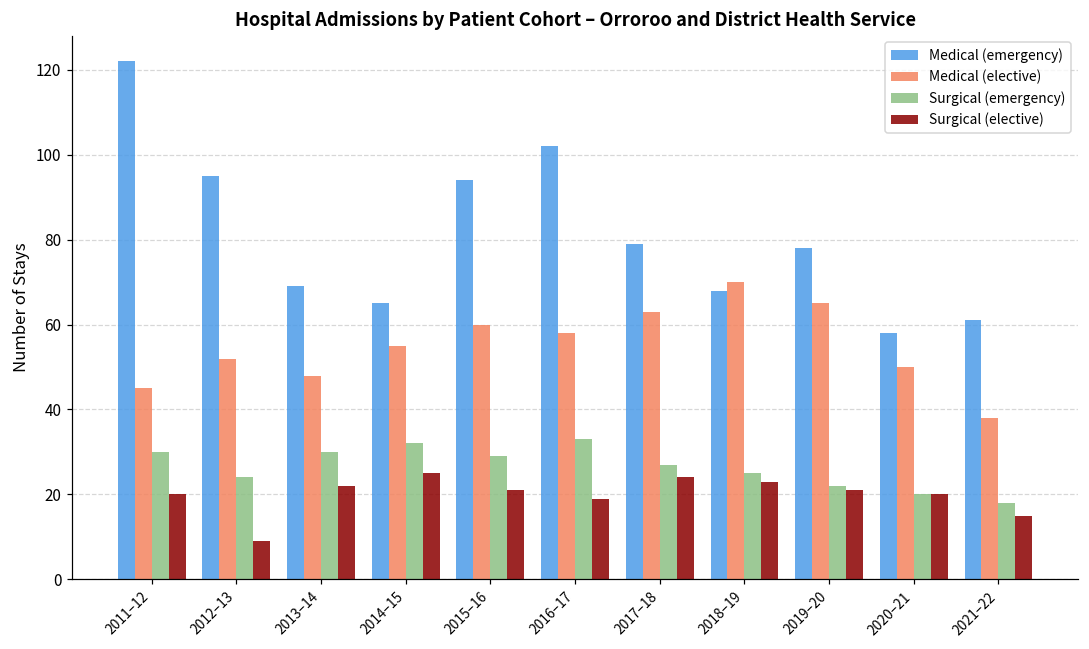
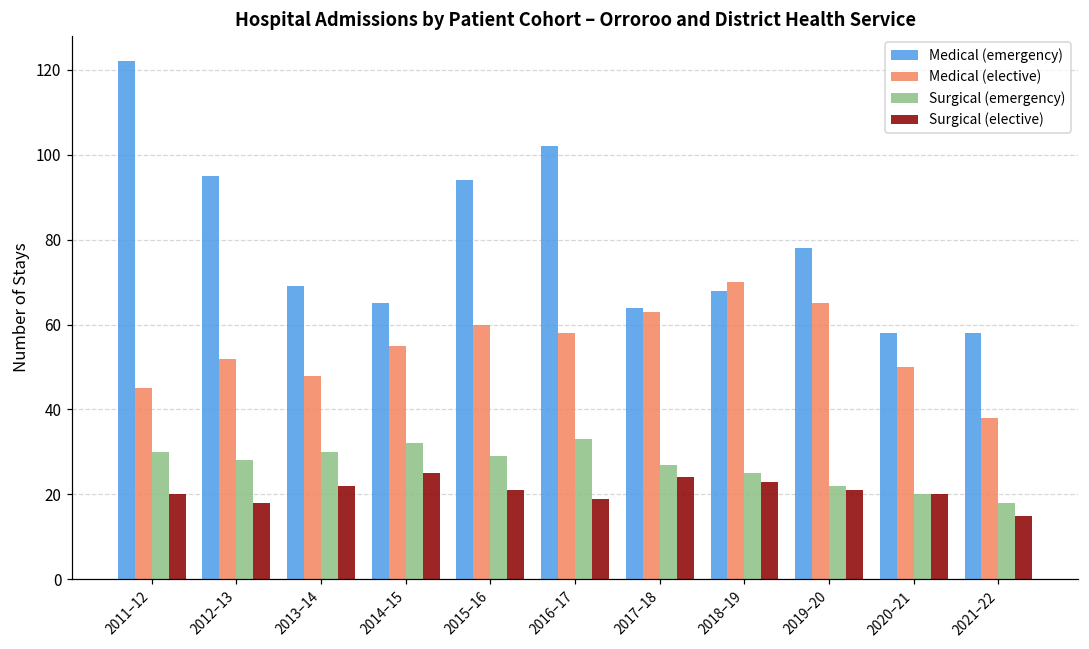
Surgical (emergency), 2012–13: 24 -> 28
Surgical (elective), 2012–13: 9 -> 18
Medical (emergency), 2017–18: 79 -> 64
Medical (emergency), 2021–22: 61 -> 58
